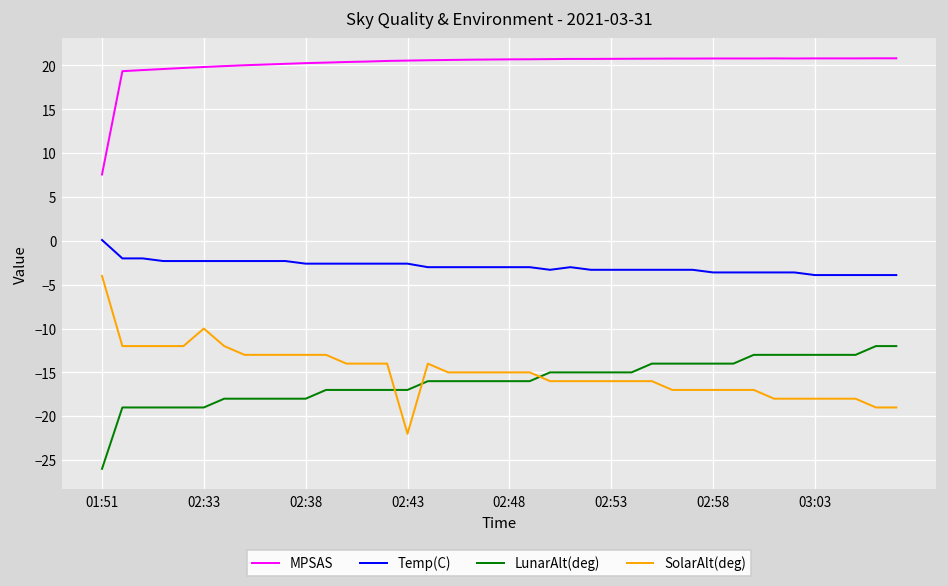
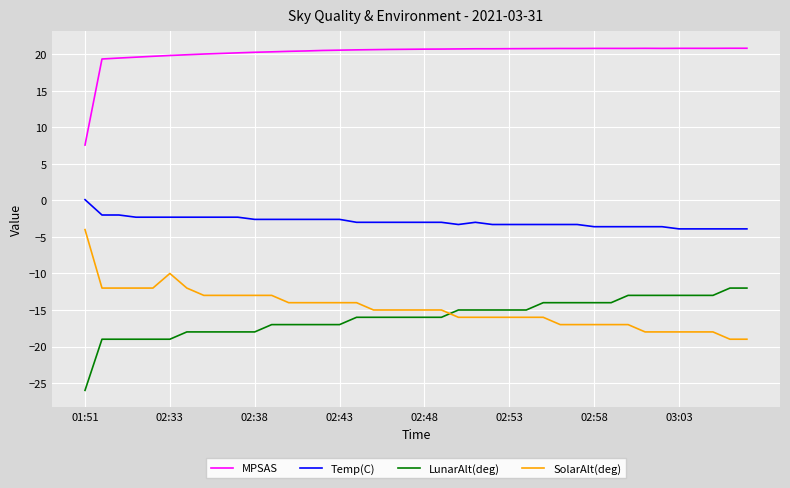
SolarAlt(deg), 02:43: -22 -> -14
